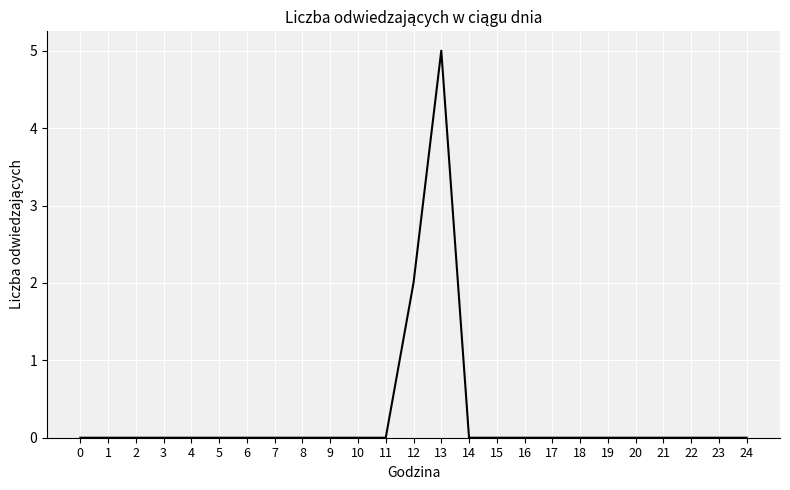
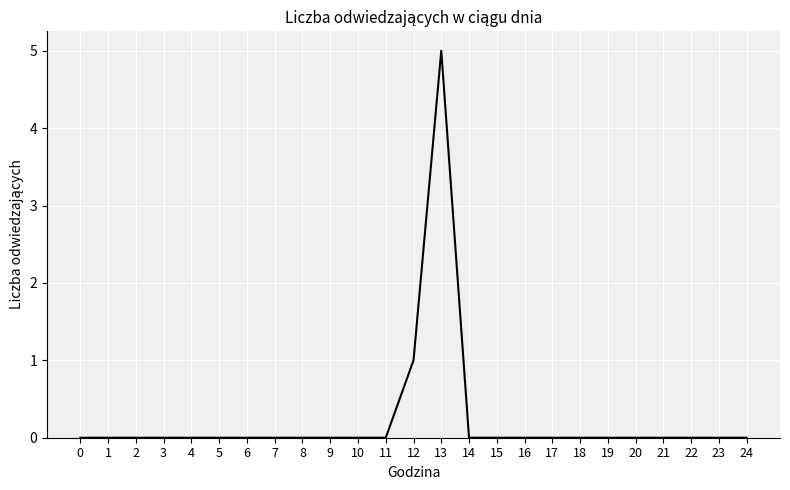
12: 2 -> 1
